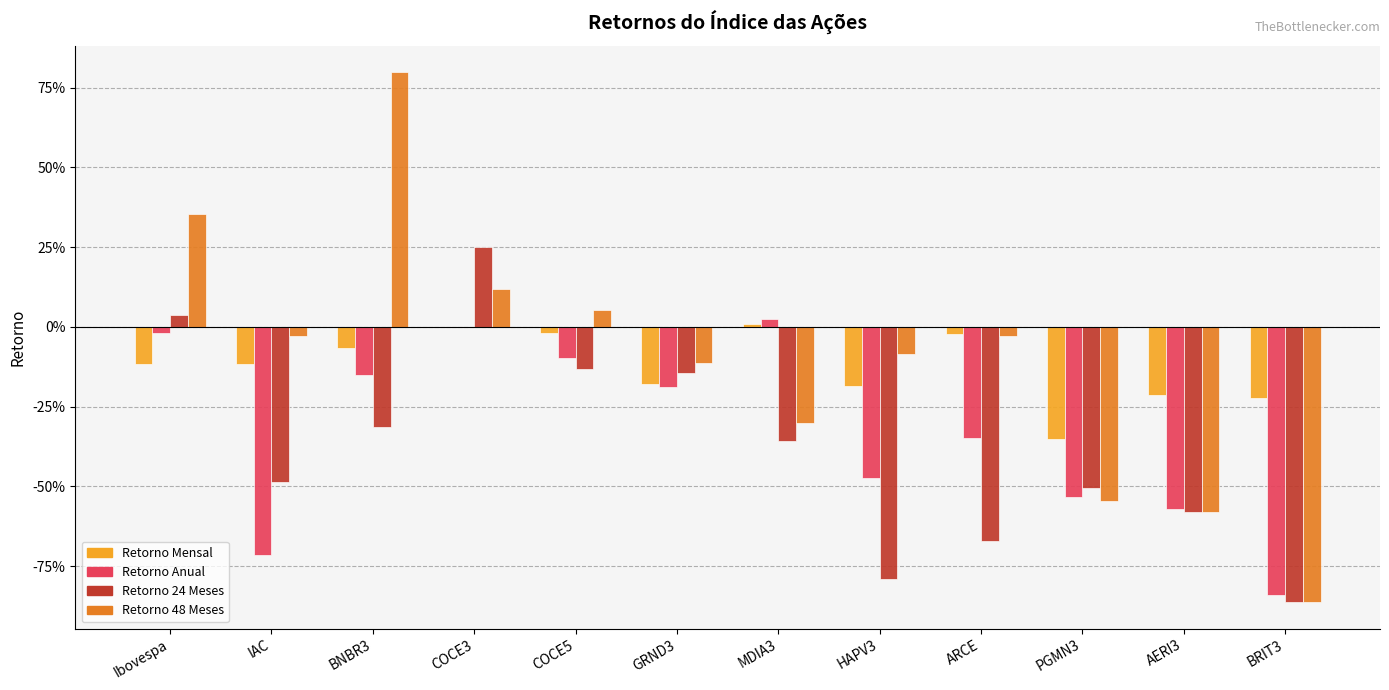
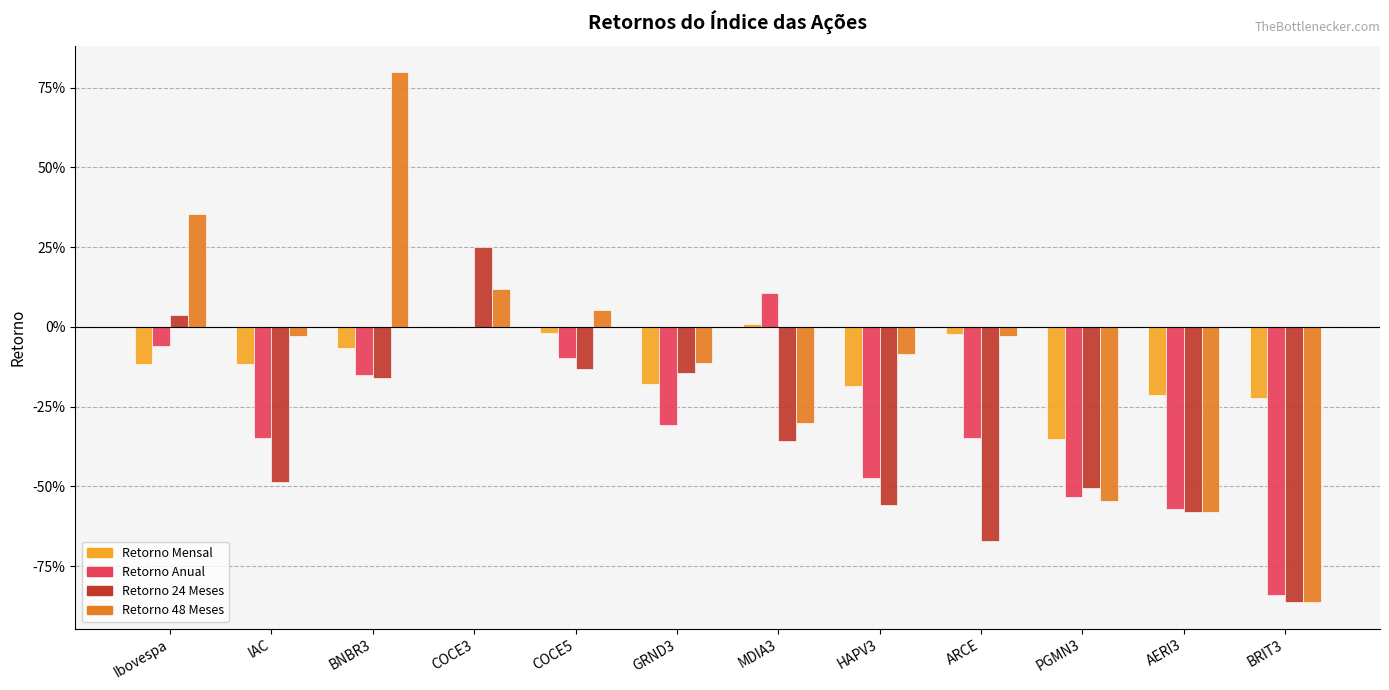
Retorno Anual, Ibovespa: -2% -> -6%
Retorno Anual, IAC: -71% -> -35%
Retorno 24 Meses, BNBR3: -31% -> -16%
Retorno Anual, GRND3: -19% -> -31%
Retorno Anual, MDIA3: 2% -> 11%
Retorno 24 Meses, HAPV3: -79% -> -56%
